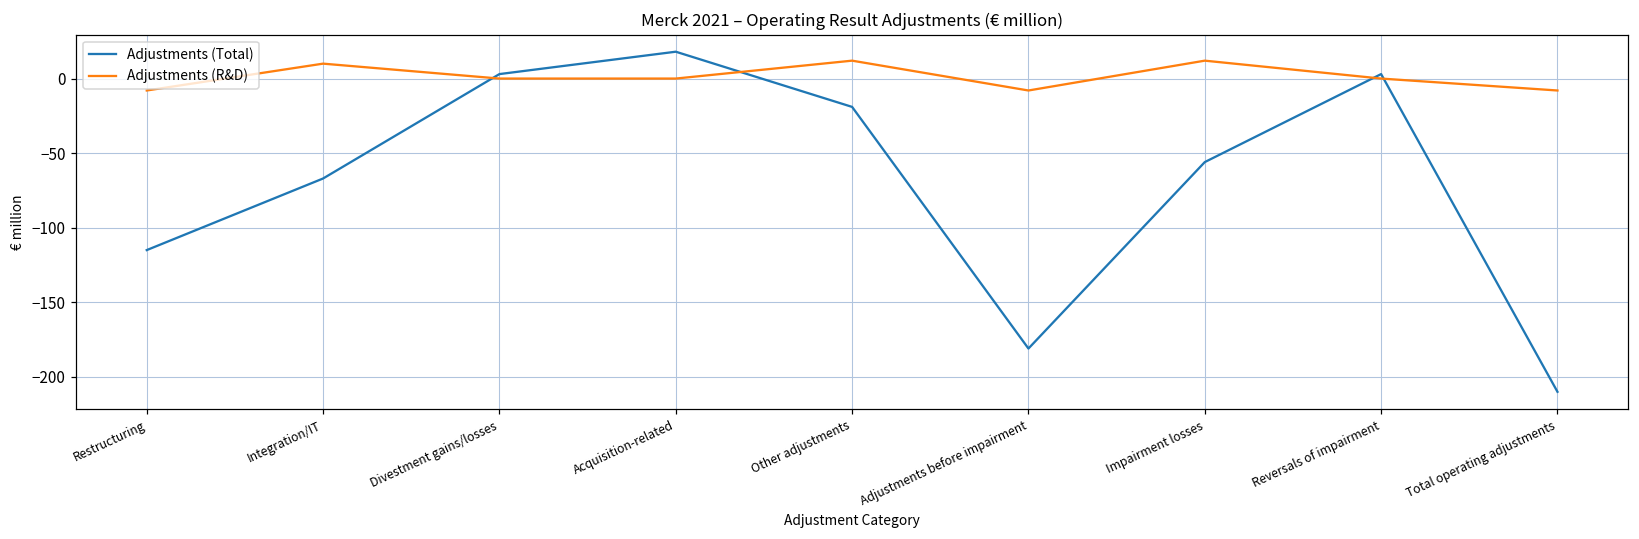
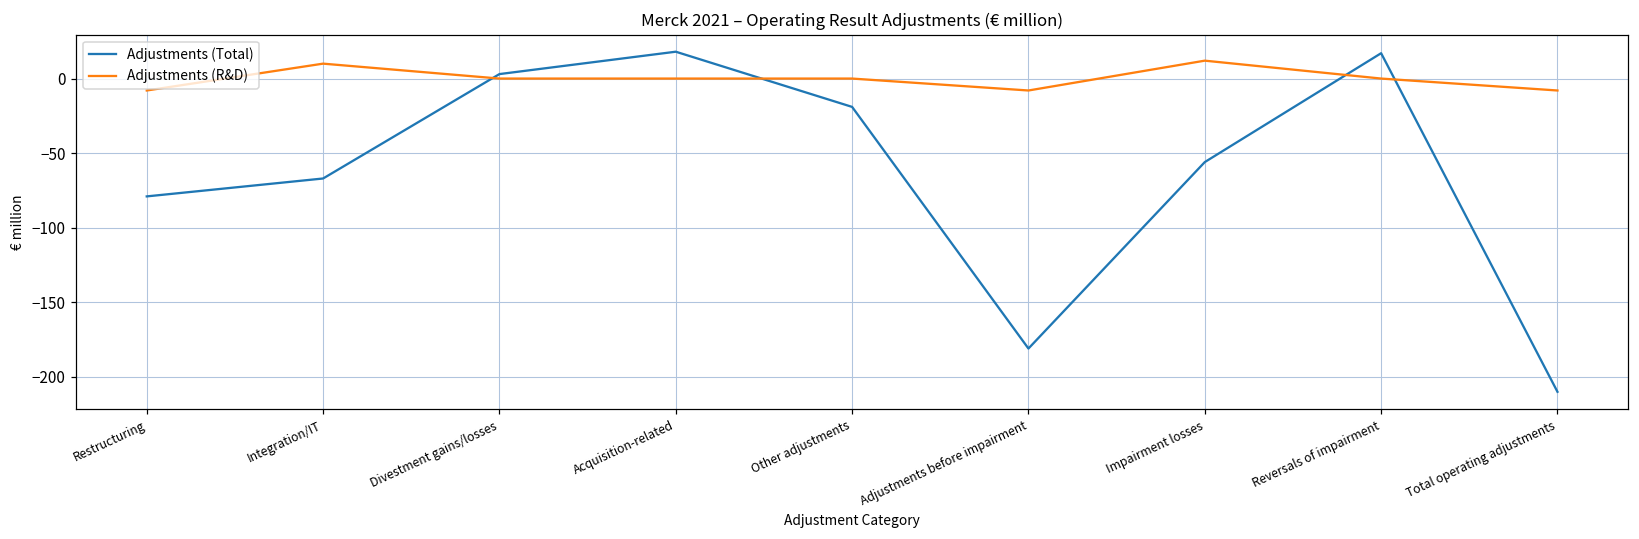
Adjustments (Total), Restructuring: -115 -> -79
Adjustments (R&D), Other adjustments: 12 -> 0
Adjustments (Total), Reversals of impairment: 3 -> 17
